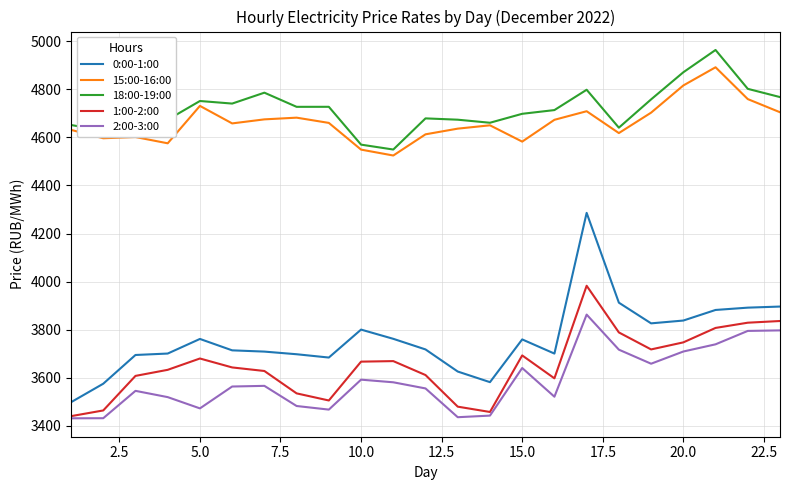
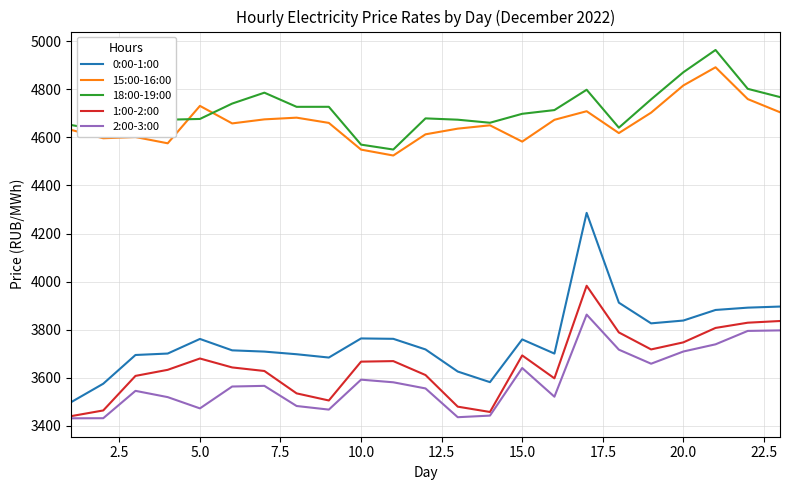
18:00-19:00, 5.0: 4750 -> 4680
0:00-1:00, 10.0: 3800 -> 3760
